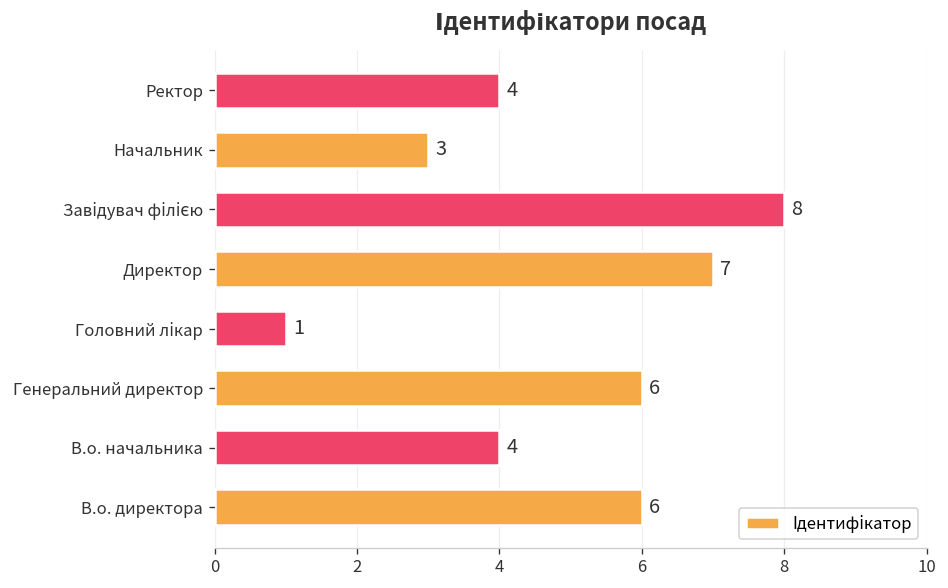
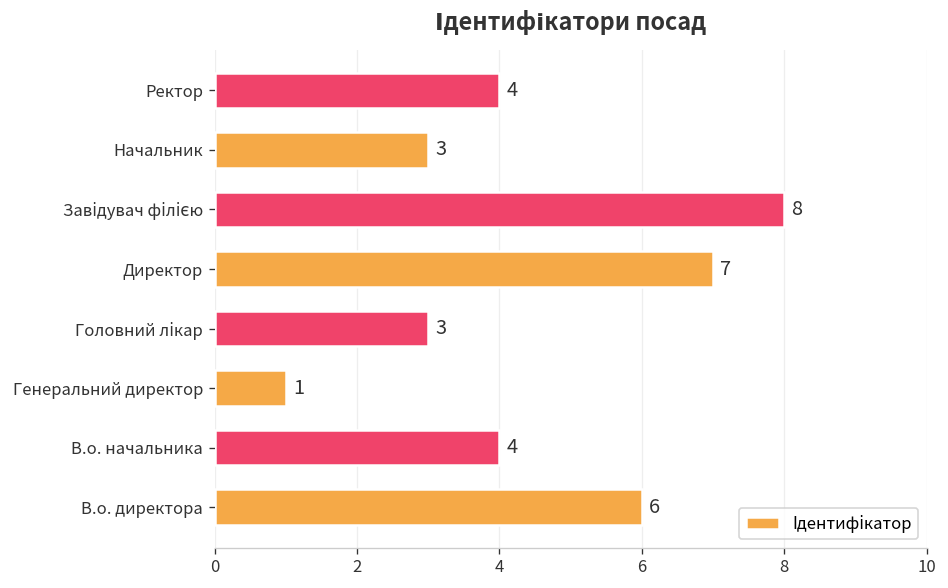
Головний лікар: 1 -> 3
Генеральний директор: 6 -> 1
